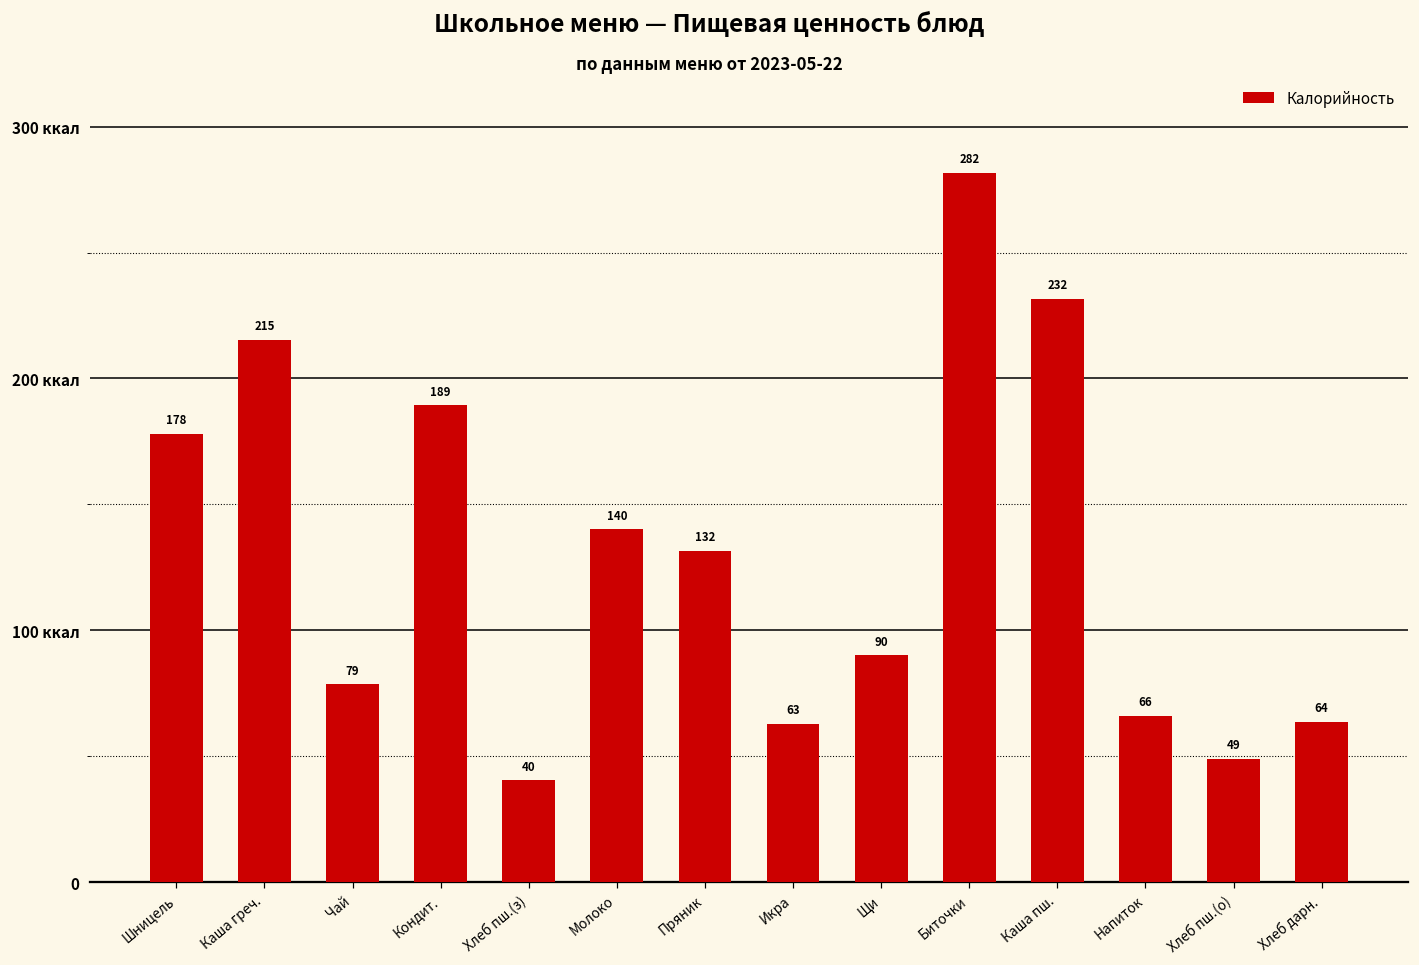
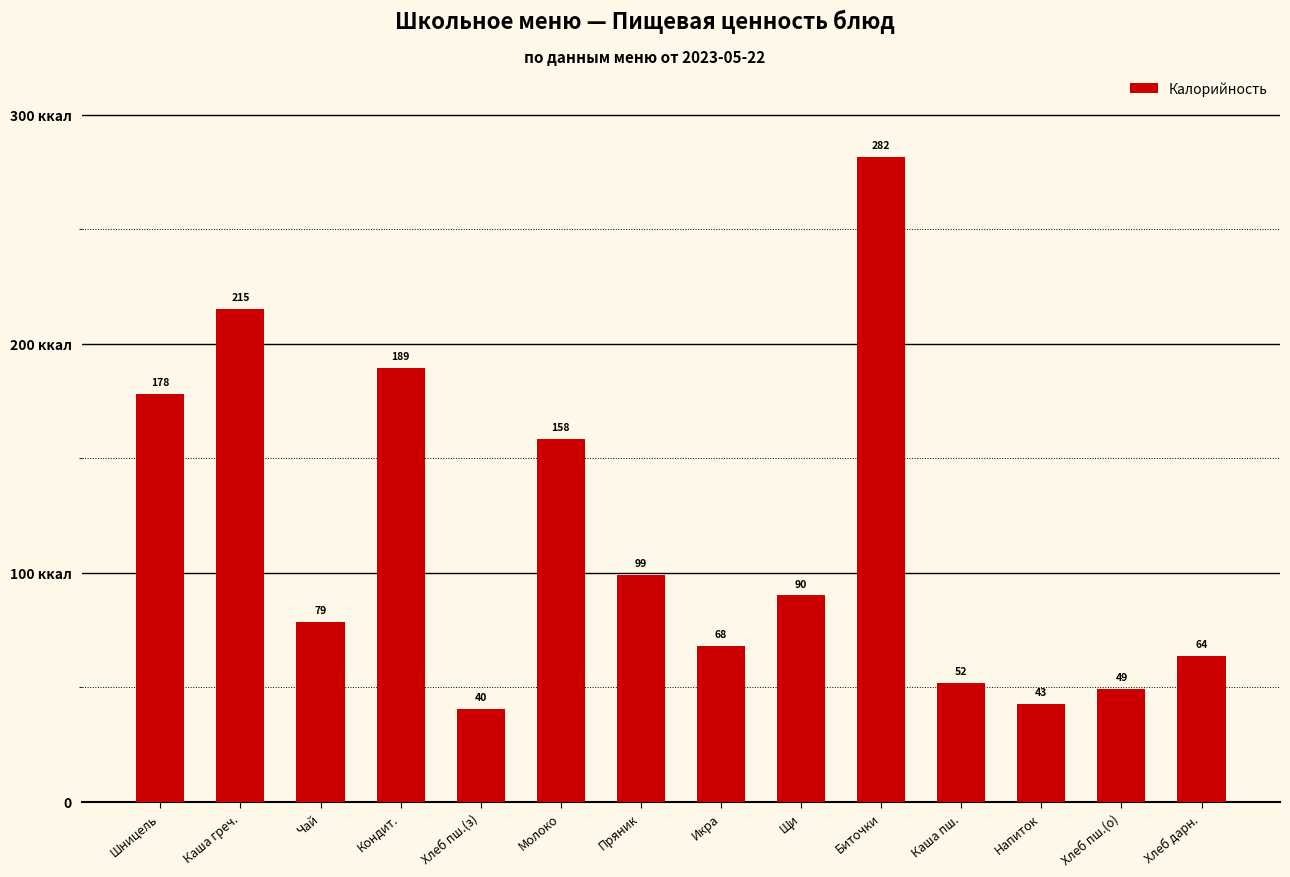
Молоко: 140 -> 158
Пряник: 132 -> 99
Икра: 63 -> 68
Каша пш.: 232 -> 52
Напиток: 66 -> 43
